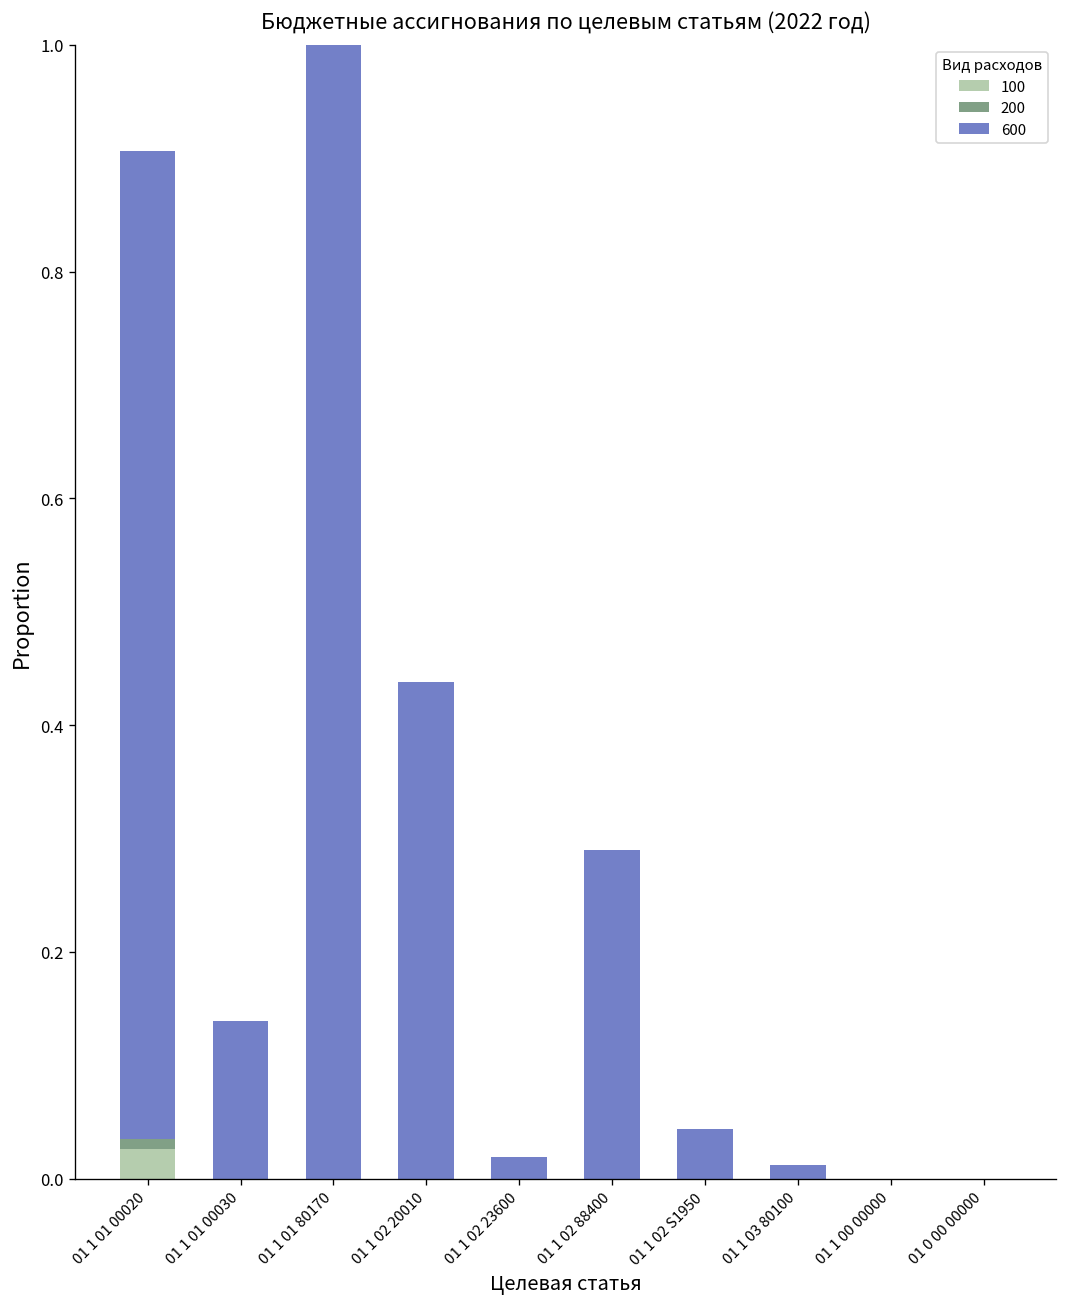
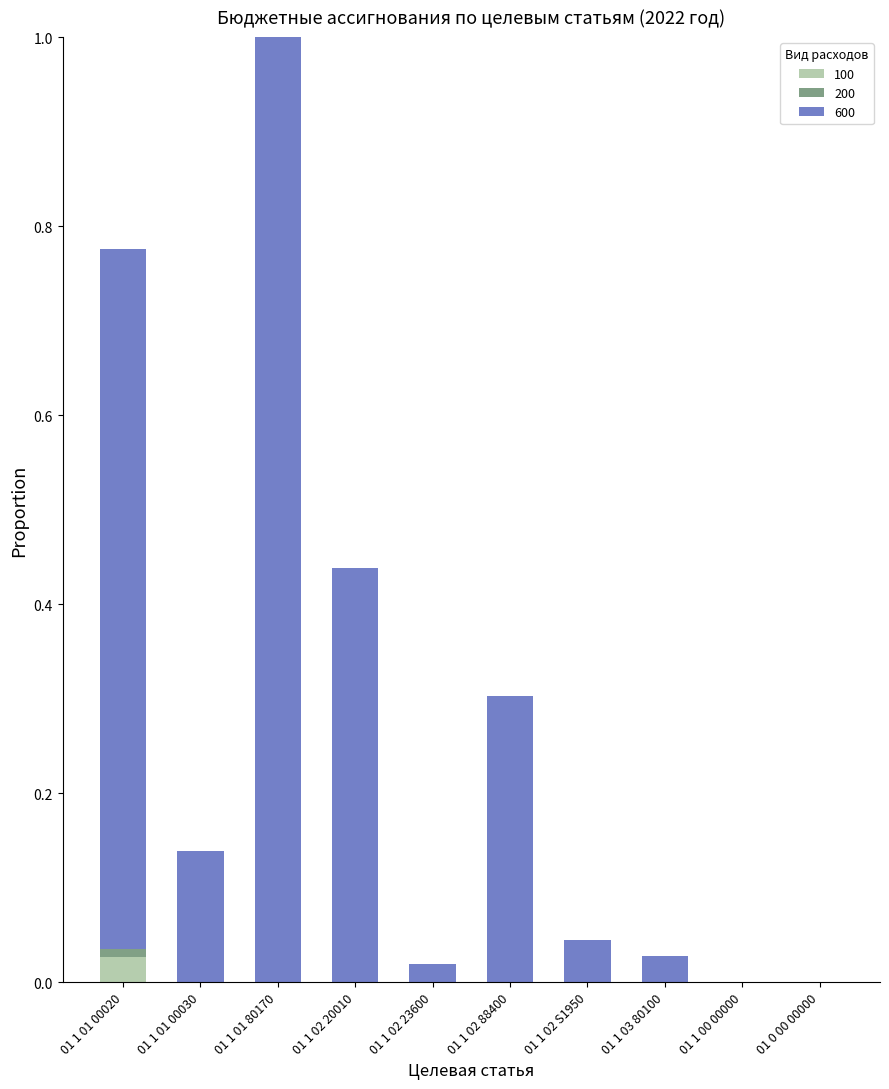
600, 01 1 01 00020: 0.87 -> 0.74
600, 01 1 02 88400: 0.29 -> 0.30
600, 01 1 03 80100: 0.01 -> 0.03
